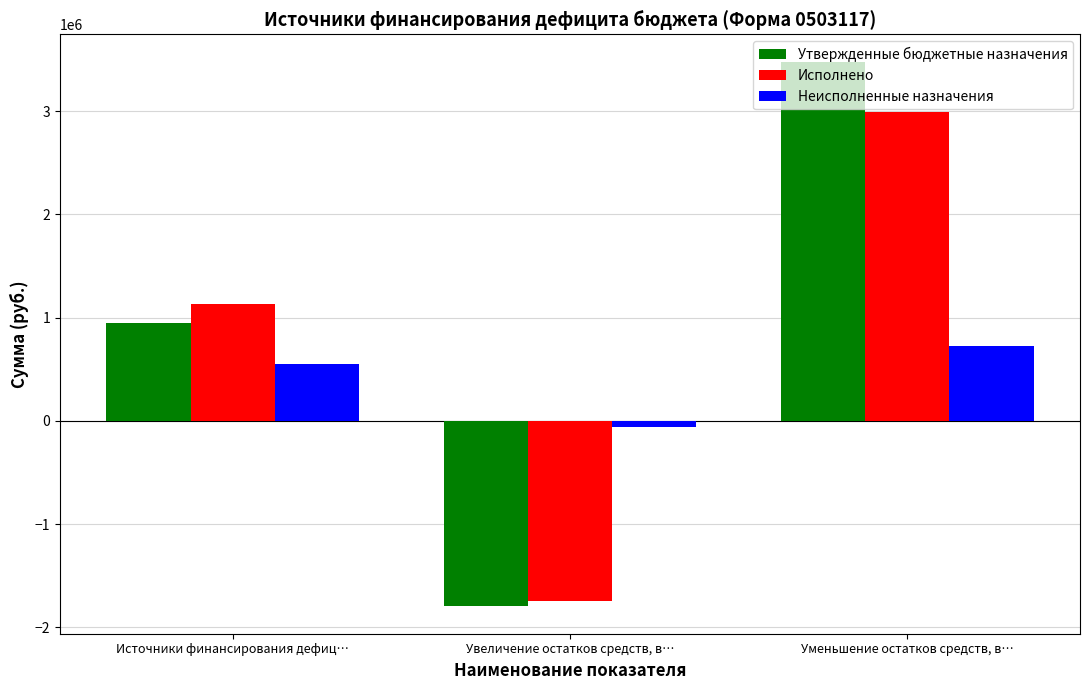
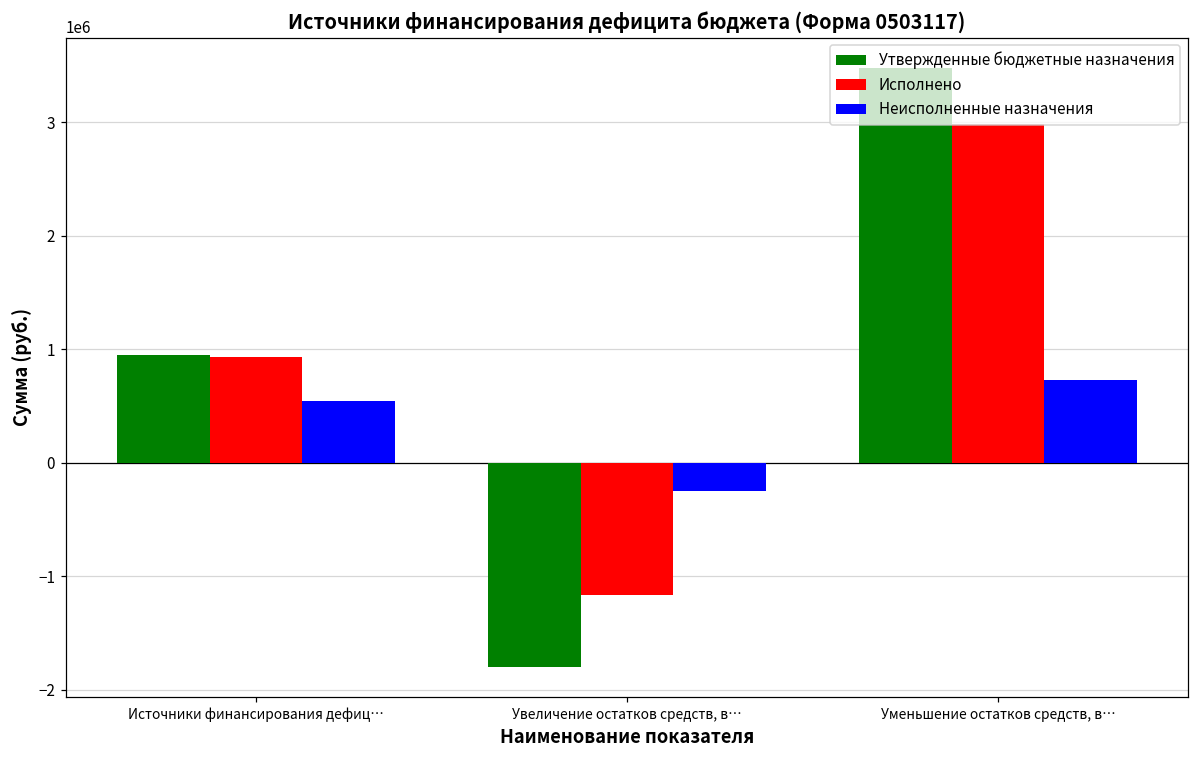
Исполнено, Источники финансирования дефиц…: 1140000 -> 930000
Исполнено, Увеличение остатков средств, в…: -1740000 -> -1160000
Неисполненные назначения, Увеличение остатков средств, в…: -60000 -> -250000
